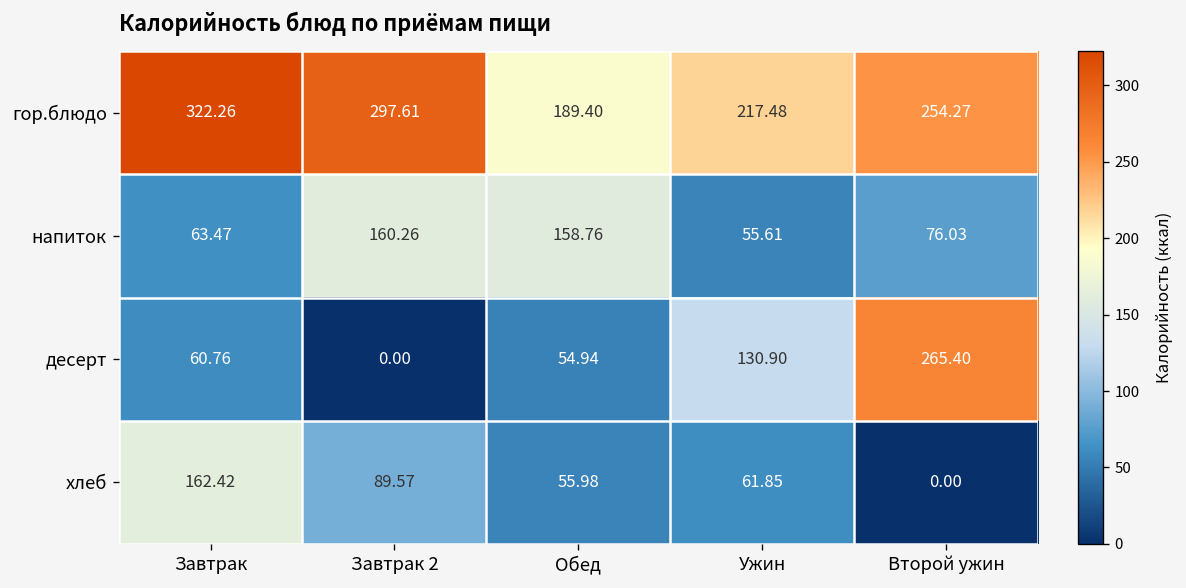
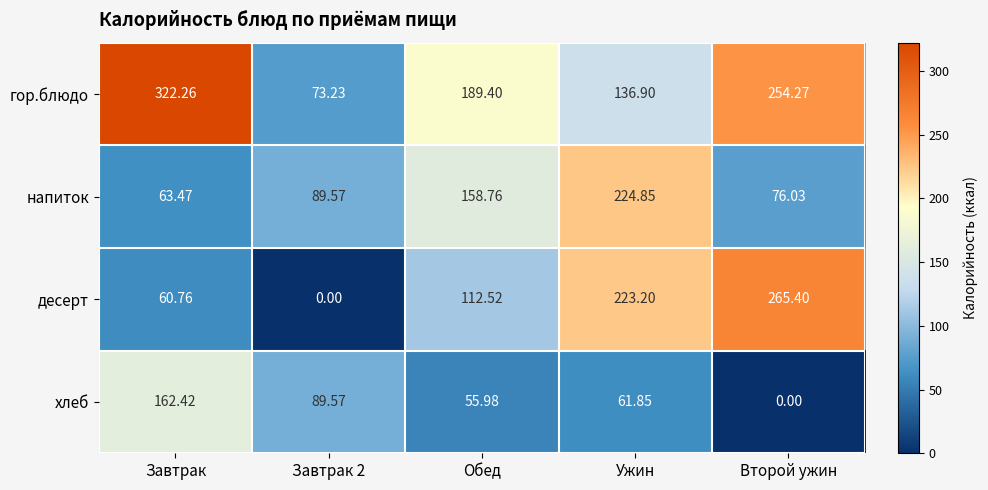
гор.блюдо, Завтрак 2: 297.61 -> 73.23
гор.блюдо, Ужин: 217.48 -> 136.90
напиток, Завтрак 2: 160.26 -> 89.57
напиток, Ужин: 55.61 -> 224.85
десерт, Обед: 54.94 -> 112.52
десерт, Ужин: 130.90 -> 223.20
